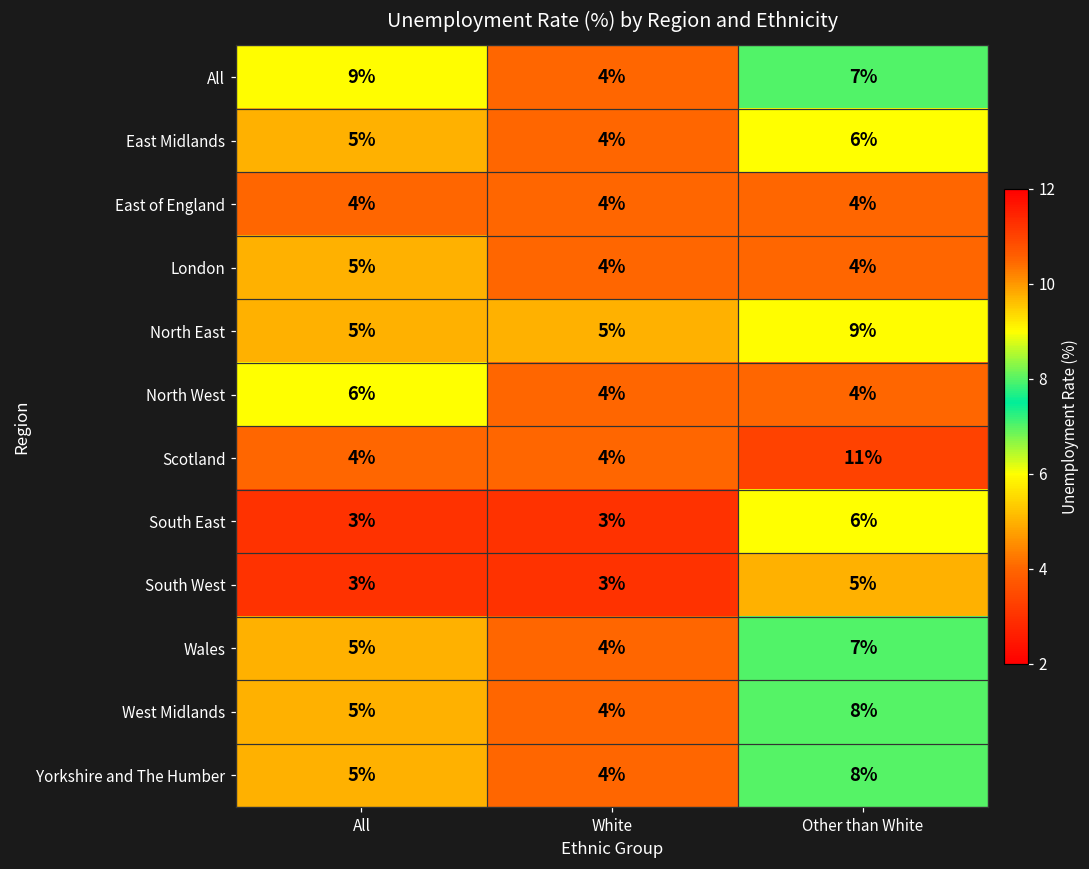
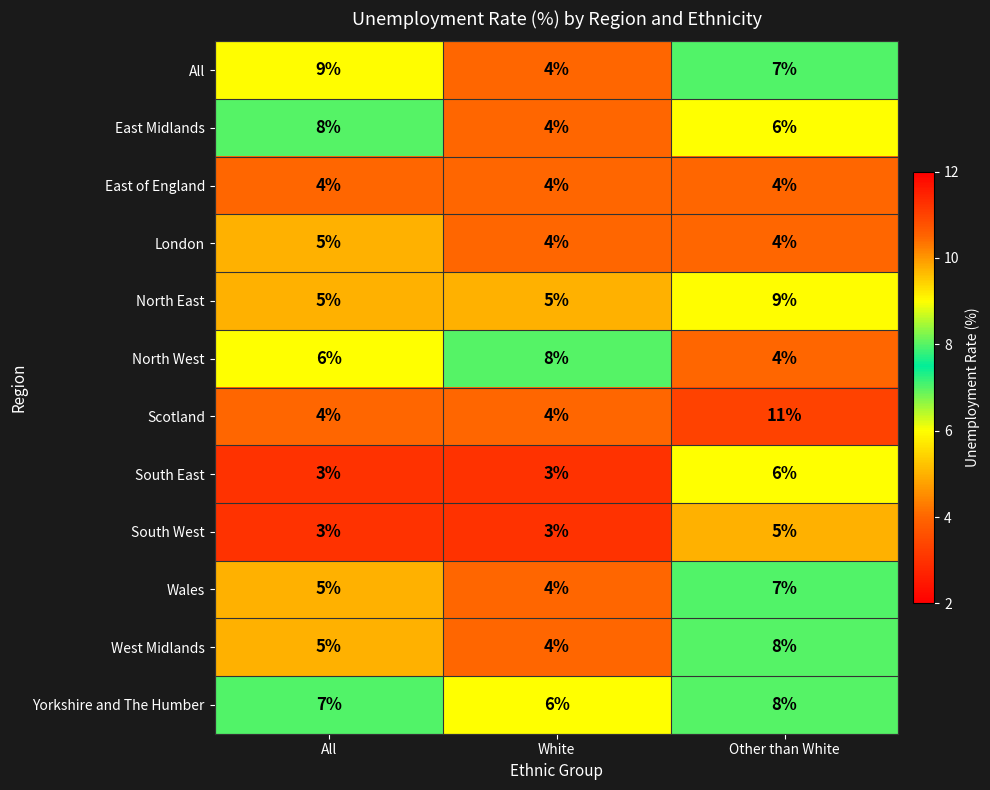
East Midlands, All: 5% -> 8%
North West, White: 4% -> 8%
Yorkshire and The Humber, All: 5% -> 7%
Yorkshire and The Humber, White: 4% -> 6%
